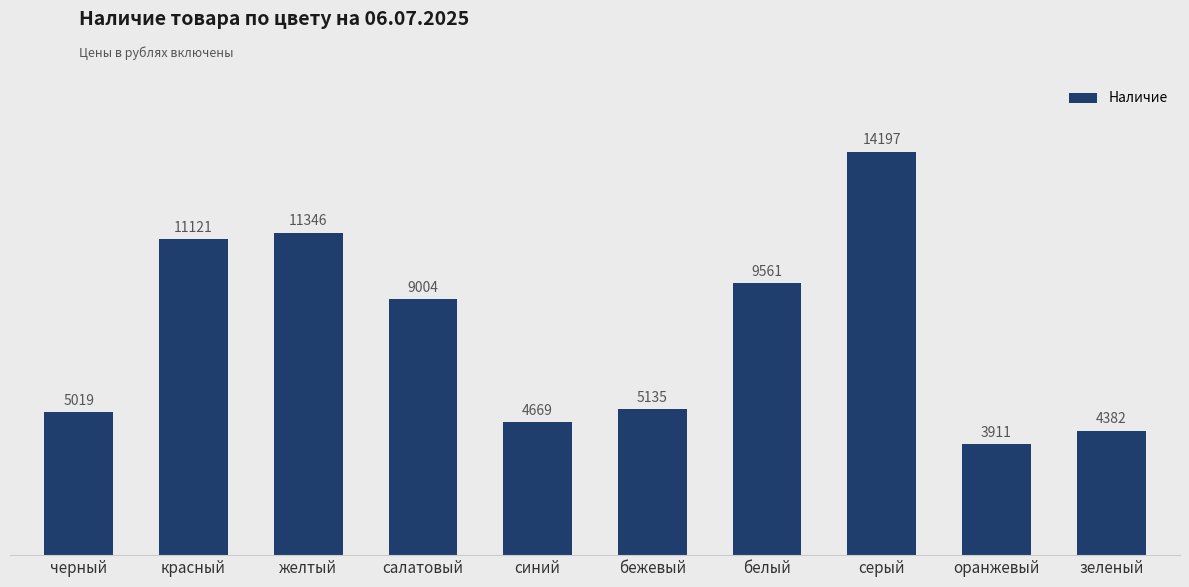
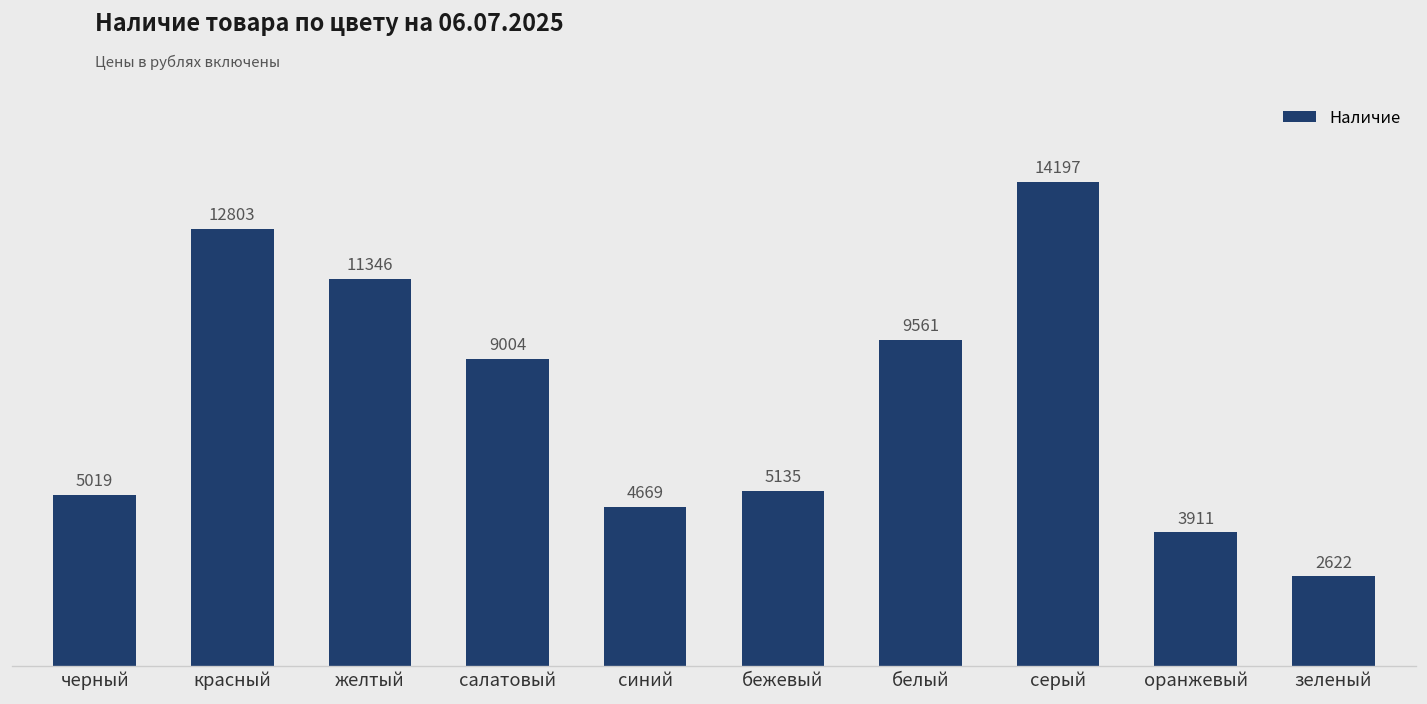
красный: 11121 -> 12803
зеленый: 4382 -> 2622
